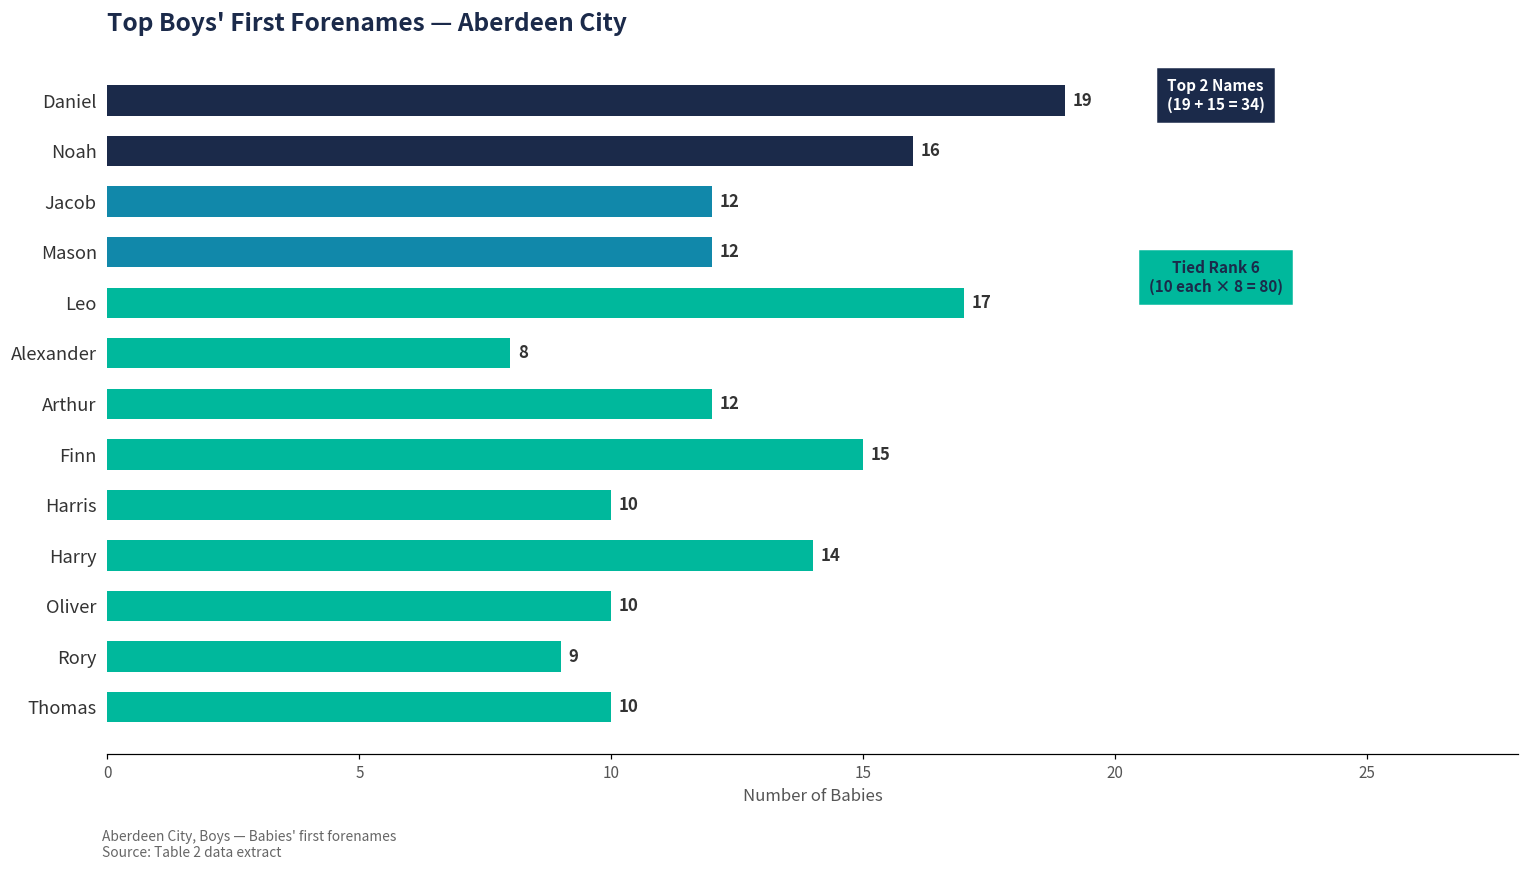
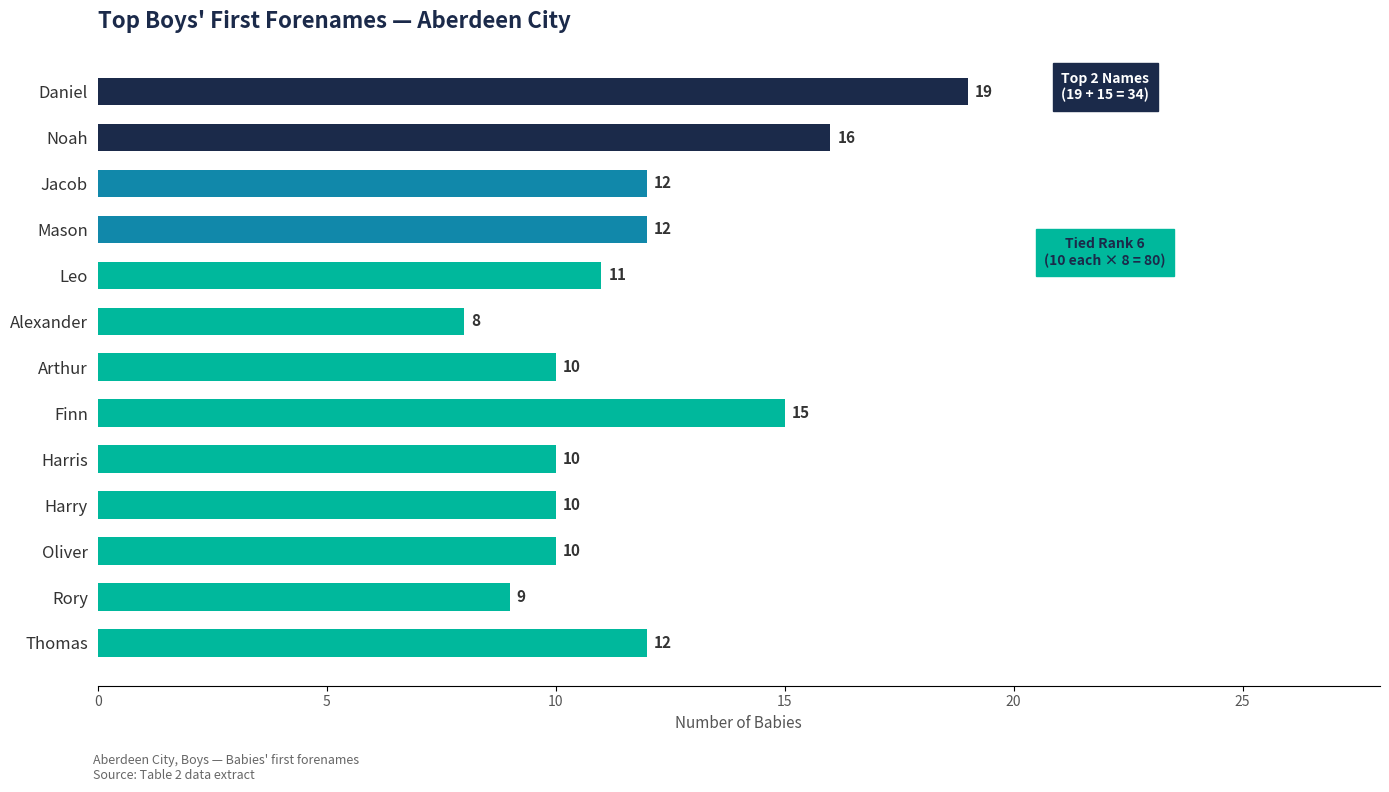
Leo: 17 -> 11
Arthur: 12 -> 10
Harry: 14 -> 10
Thomas: 10 -> 12
